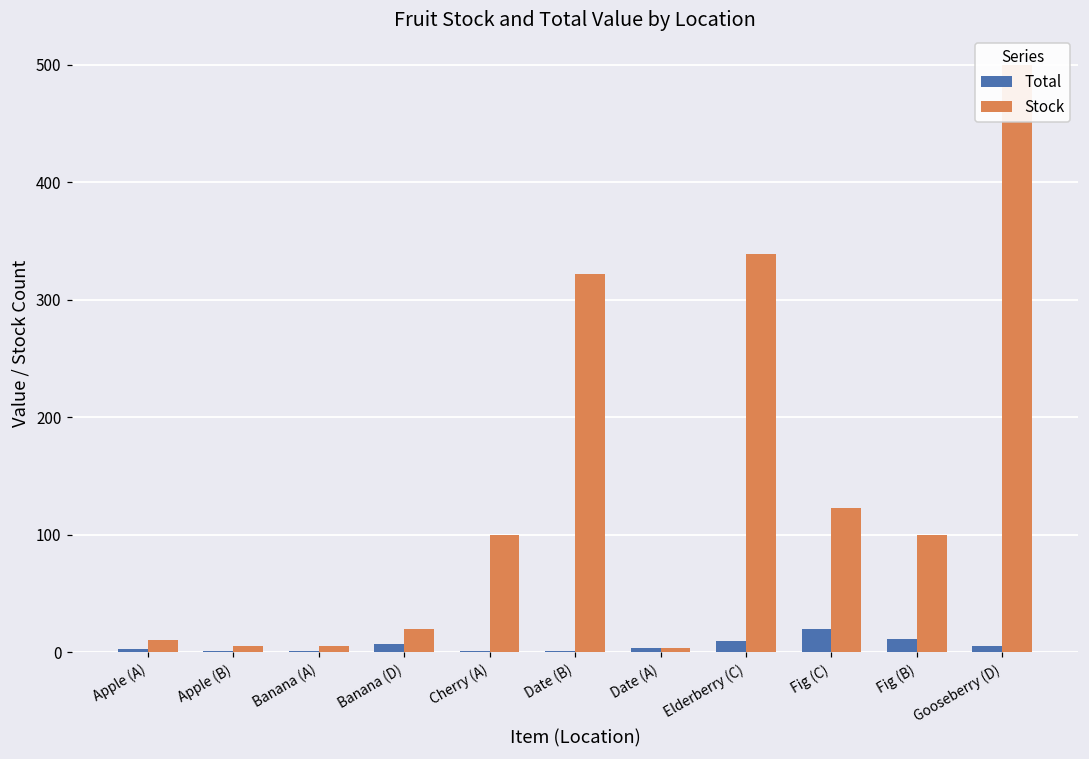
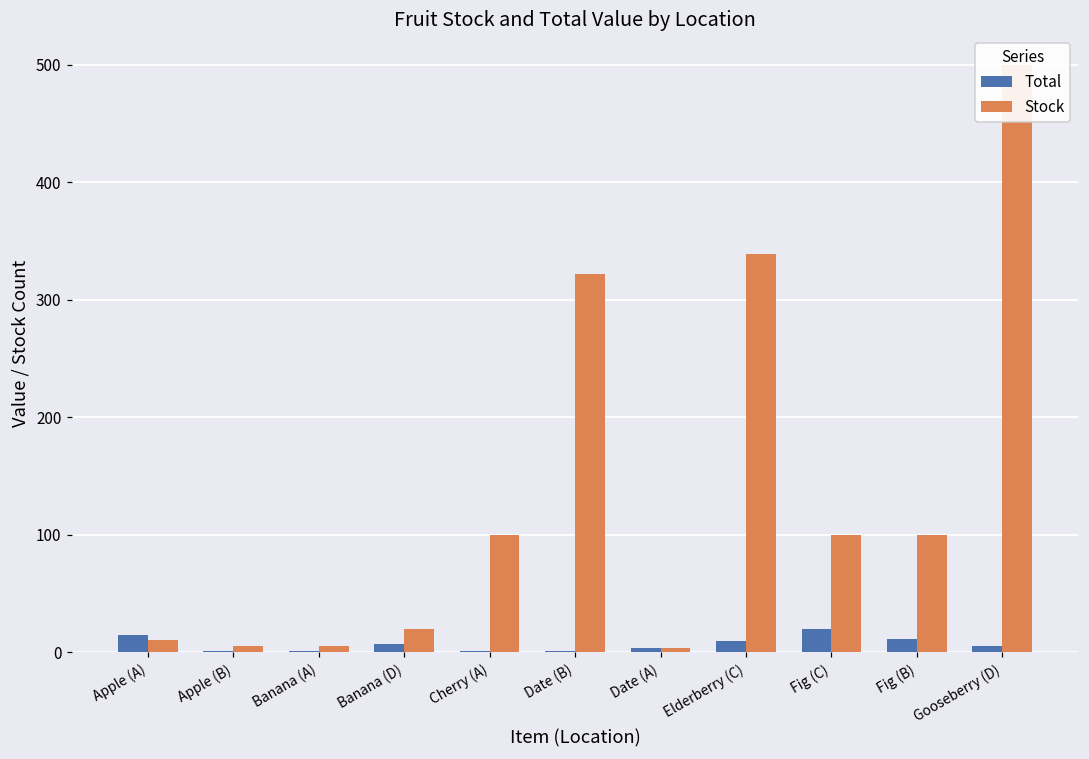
Total, Apple (A): 3 -> 14
Stock, Fig (C): 123 -> 100
